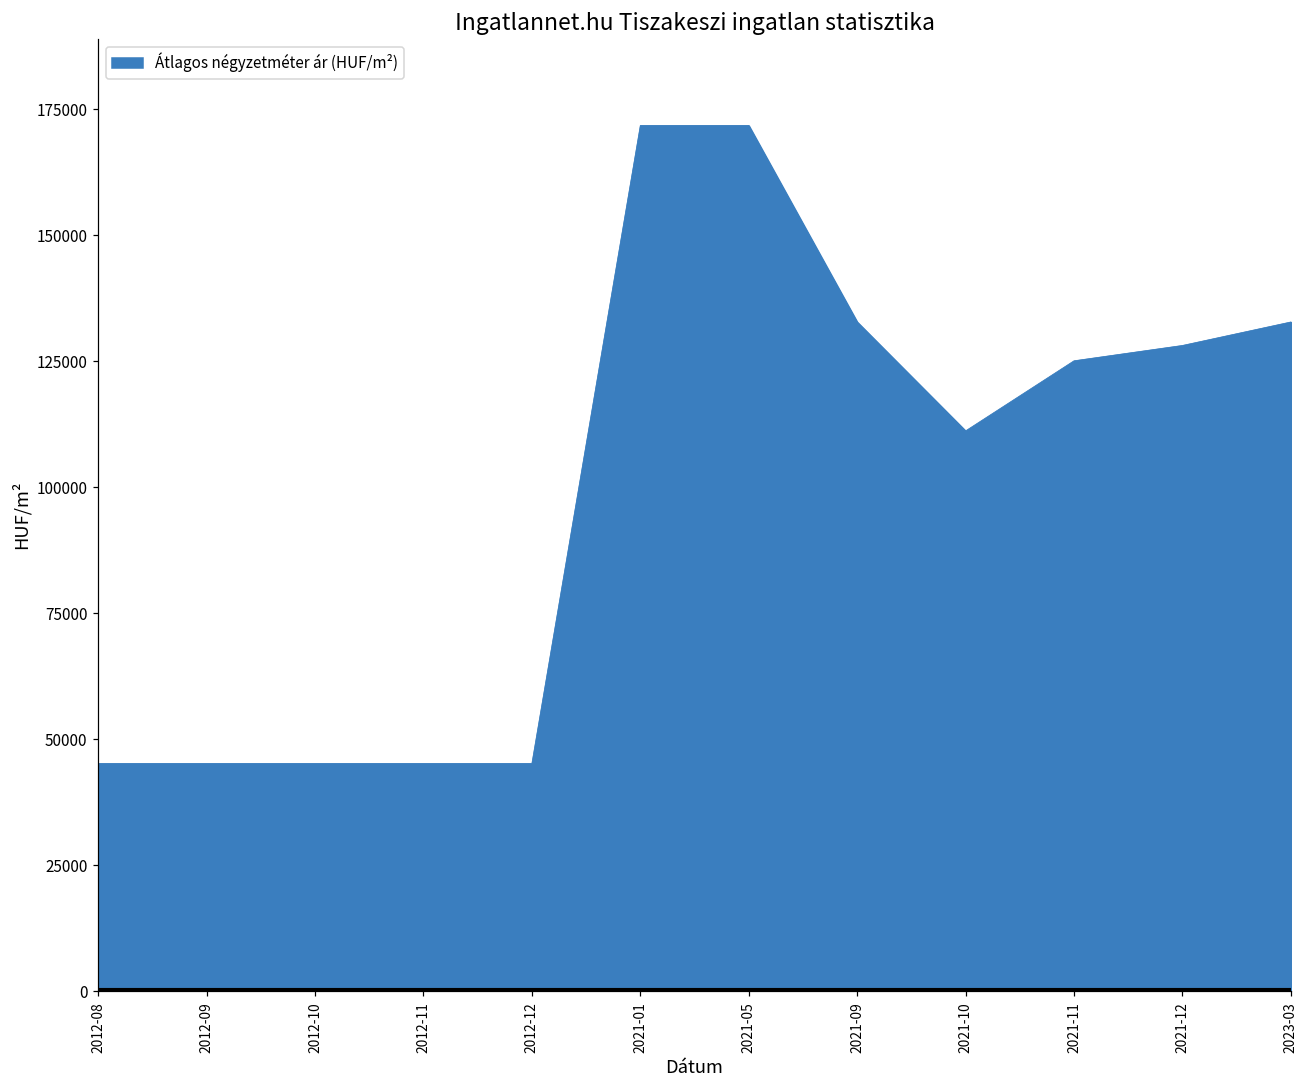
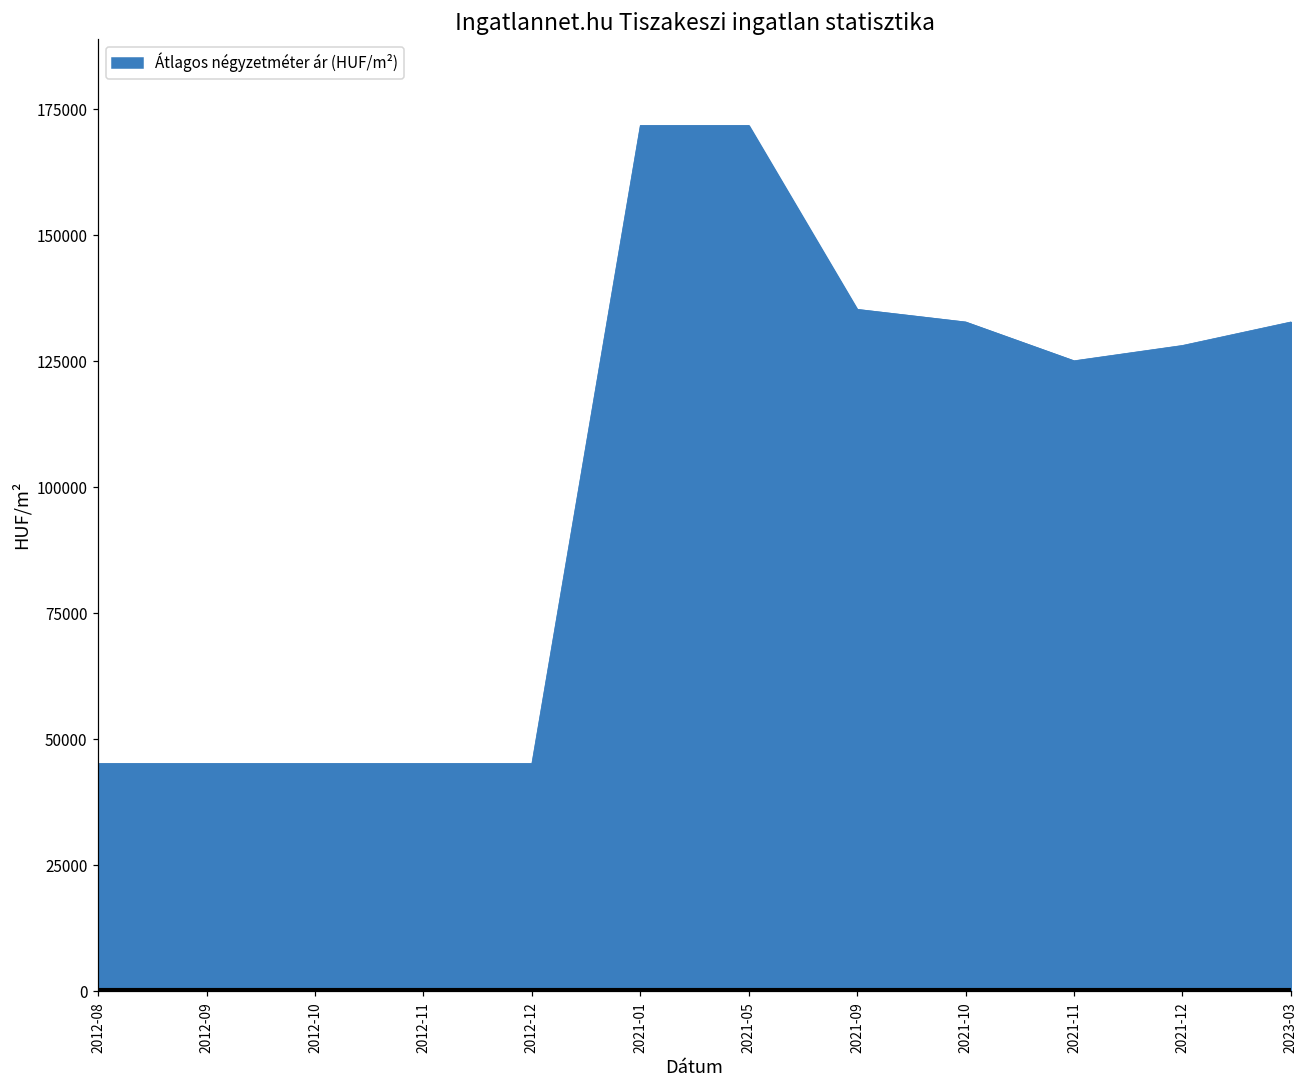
2021-09: 133000 -> 135000
2021-10: 111000 -> 133000
